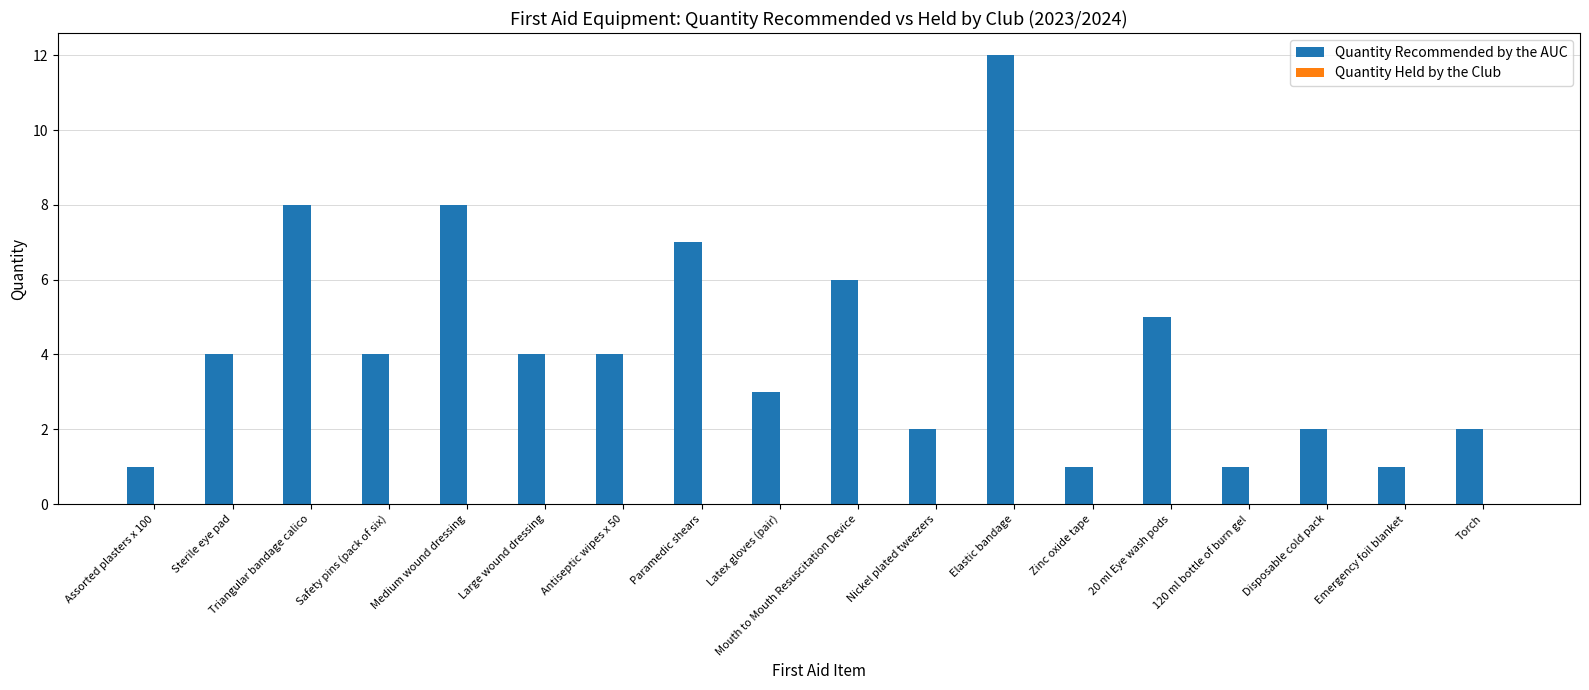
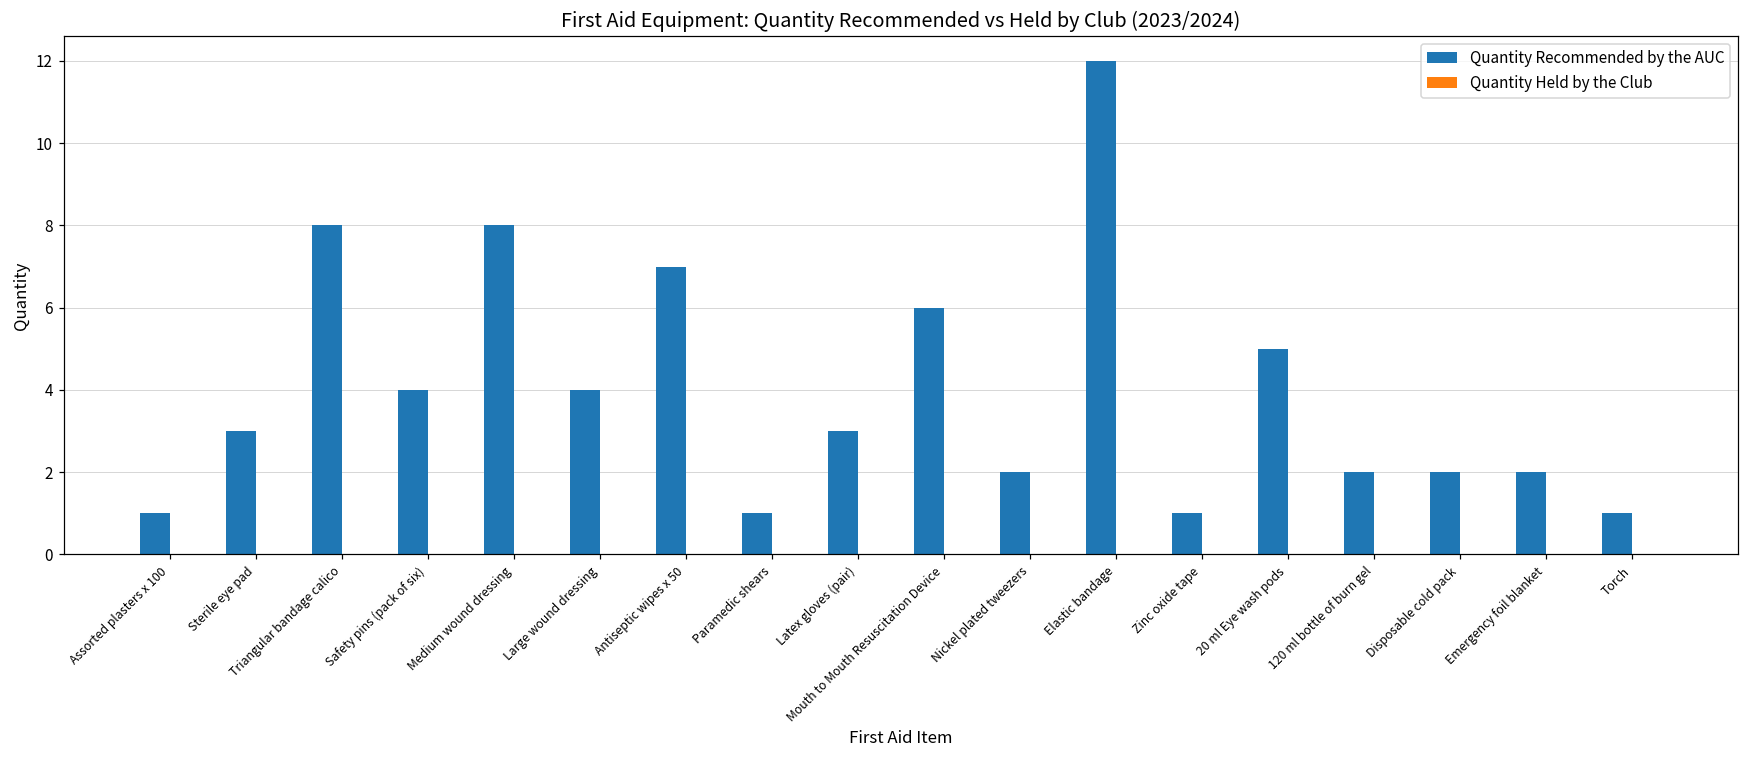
Quantity Recommended by the AUC, Sterile eye pad: 4 -> 3
Quantity Recommended by the AUC, Antiseptic wipes x 50: 4 -> 7
Quantity Recommended by the AUC, Paramedic shears: 7 -> 1
Quantity Recommended by the AUC, 120 ml bottle of burn gel: 1 -> 2
Quantity Recommended by the AUC, Emergency foil blanket: 1 -> 2
Quantity Recommended by the AUC, Torch: 2 -> 1
